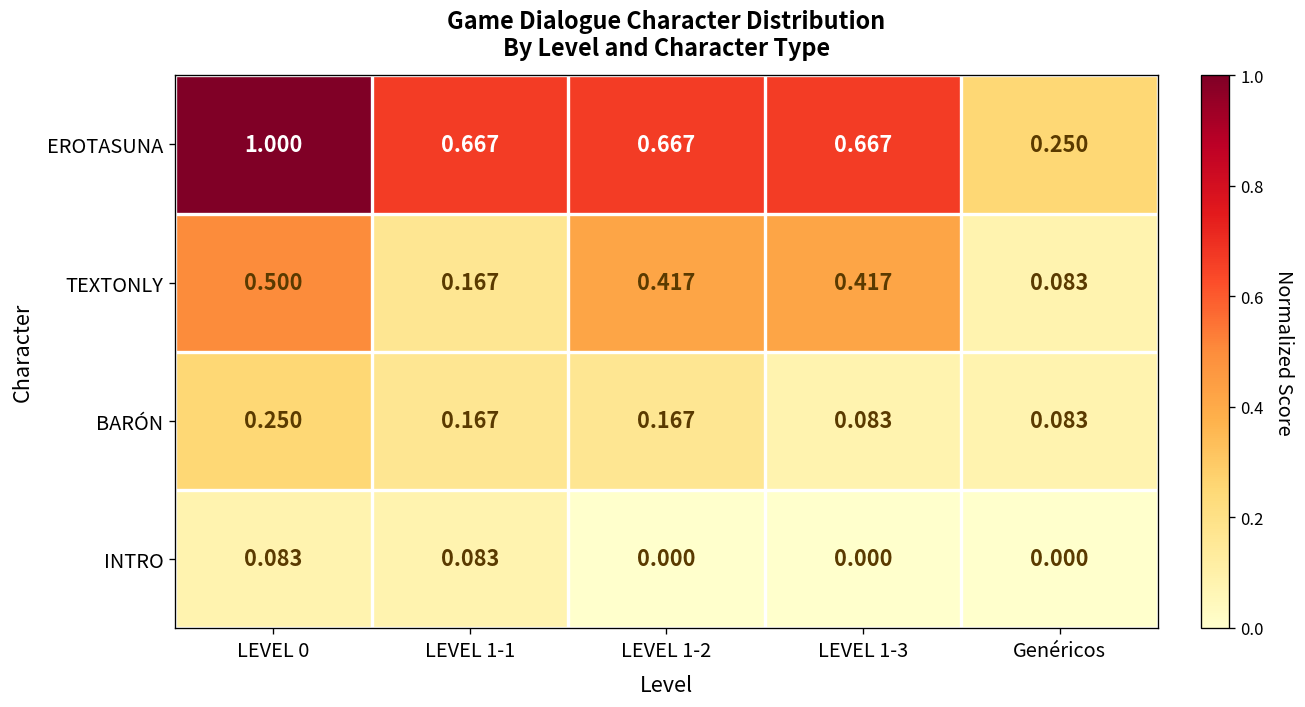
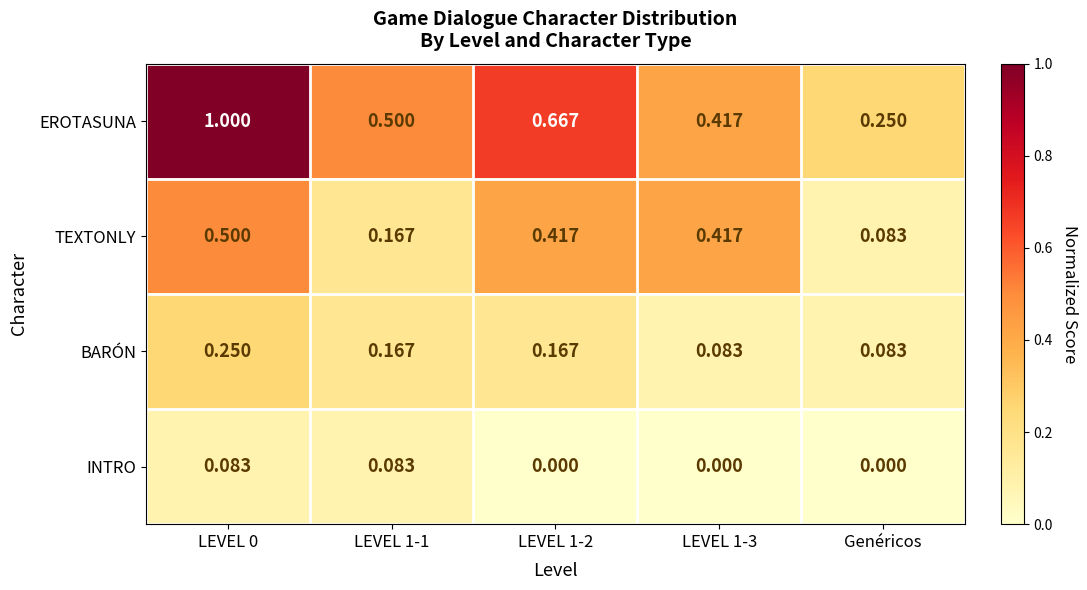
EROTASUNA, LEVEL 1-1: 0.667 -> 0.500
EROTASUNA, LEVEL 1-3: 0.667 -> 0.417
